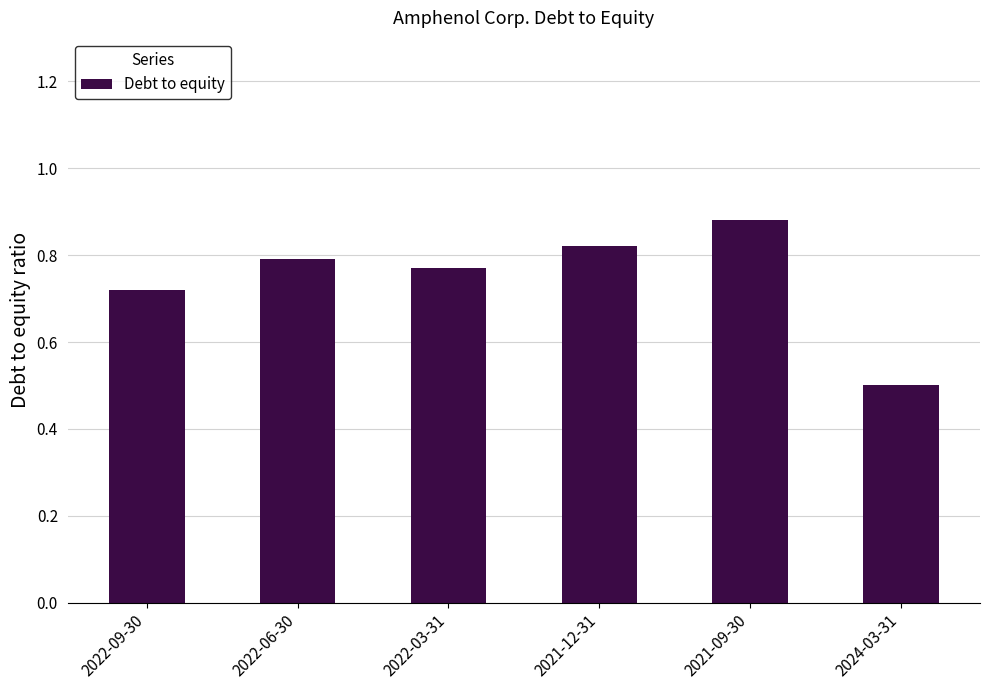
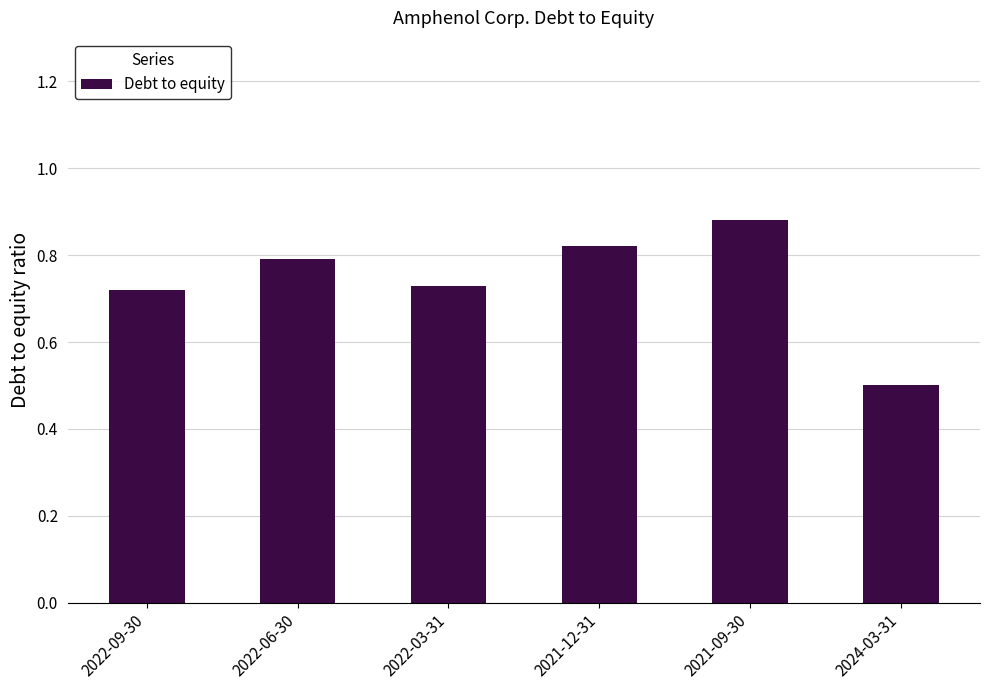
2022-03-31: 0.77 -> 0.73
